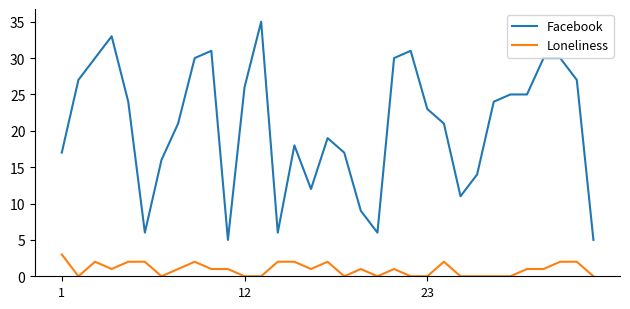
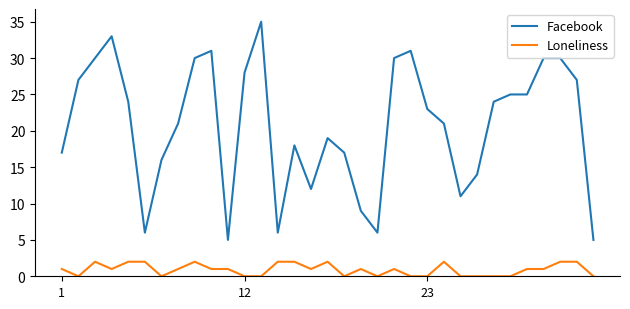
Loneliness, 1: 3 -> 1
Facebook, 12: 26 -> 28
